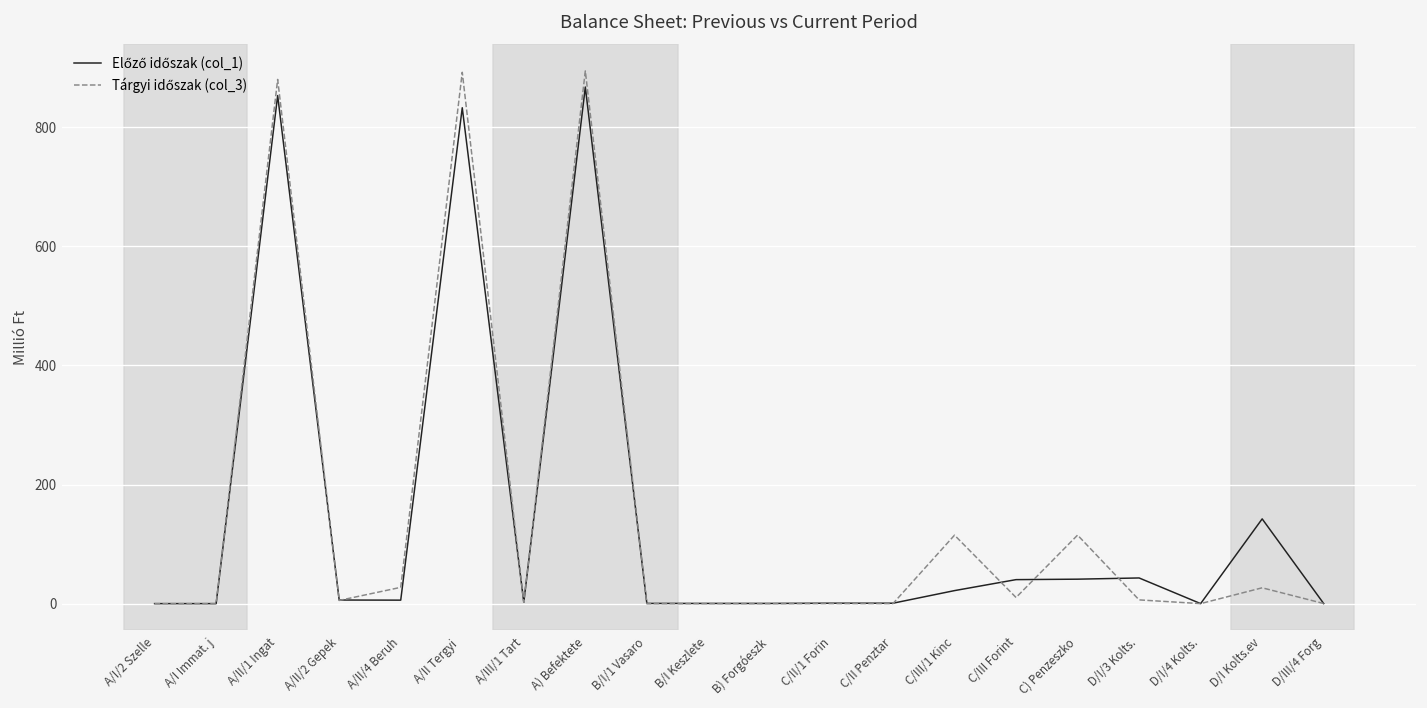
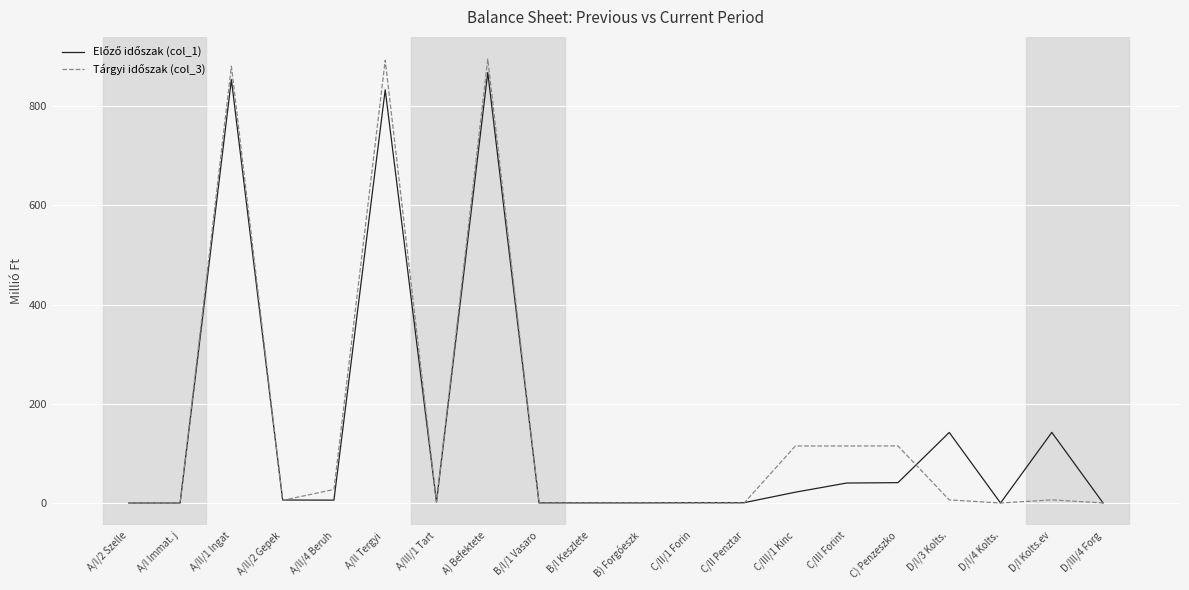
Tárgyi időszak (col_3), C/III Forint: 10 -> 110
Előző időszak (col_1), D/I/3 Kolts.: 40 -> 140
Tárgyi időszak (col_3), D/I Kolts.ev: 30 -> 10
